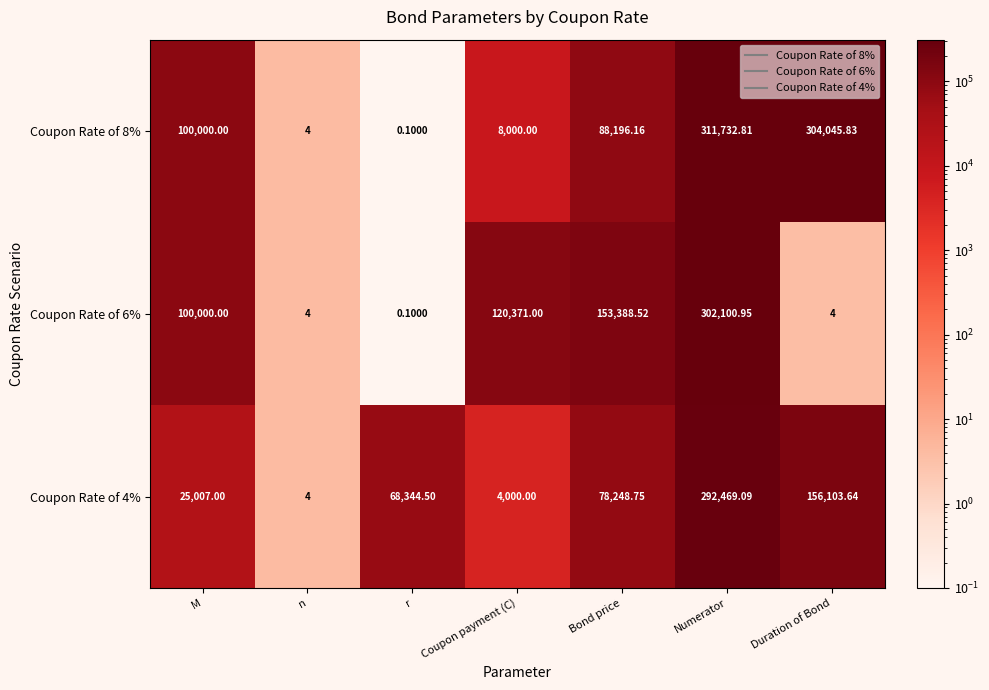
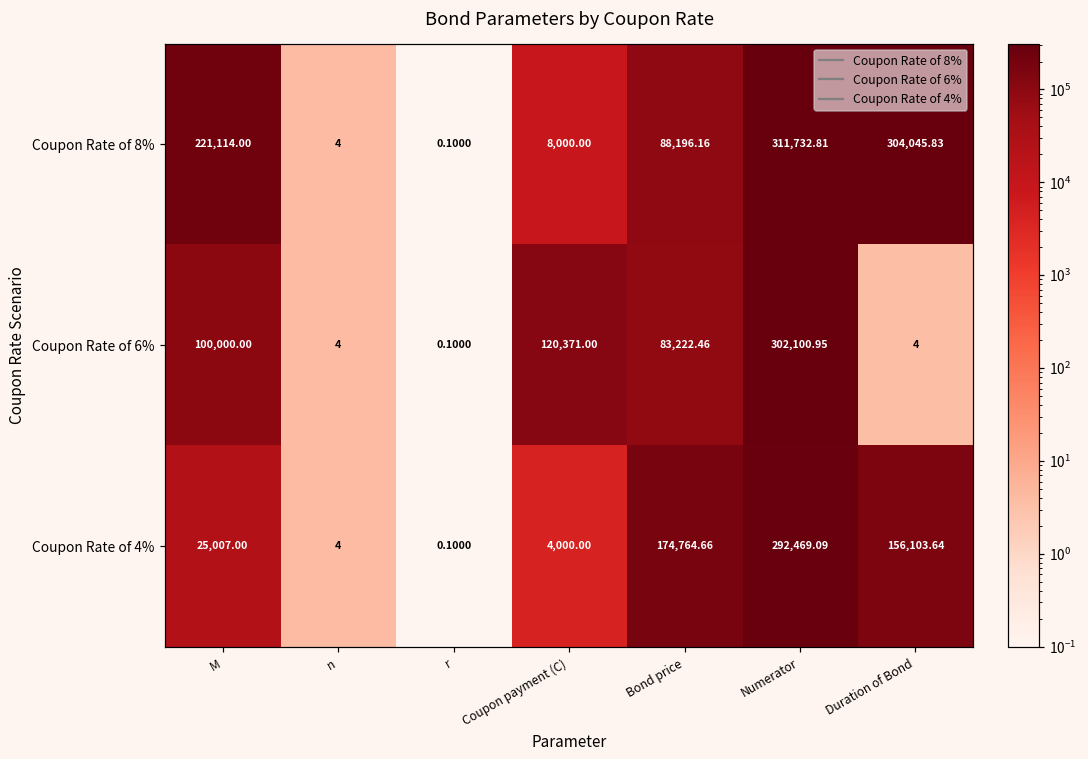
Coupon Rate of 8%, M: 100,000.00 -> 221,114.00
Coupon Rate of 6%, Bond price: 153,388.52 -> 83,222.46
Coupon Rate of 4%, r: 68,344.50 -> 0.1000
Coupon Rate of 4%, Bond price: 78,248.75 -> 174,764.66
